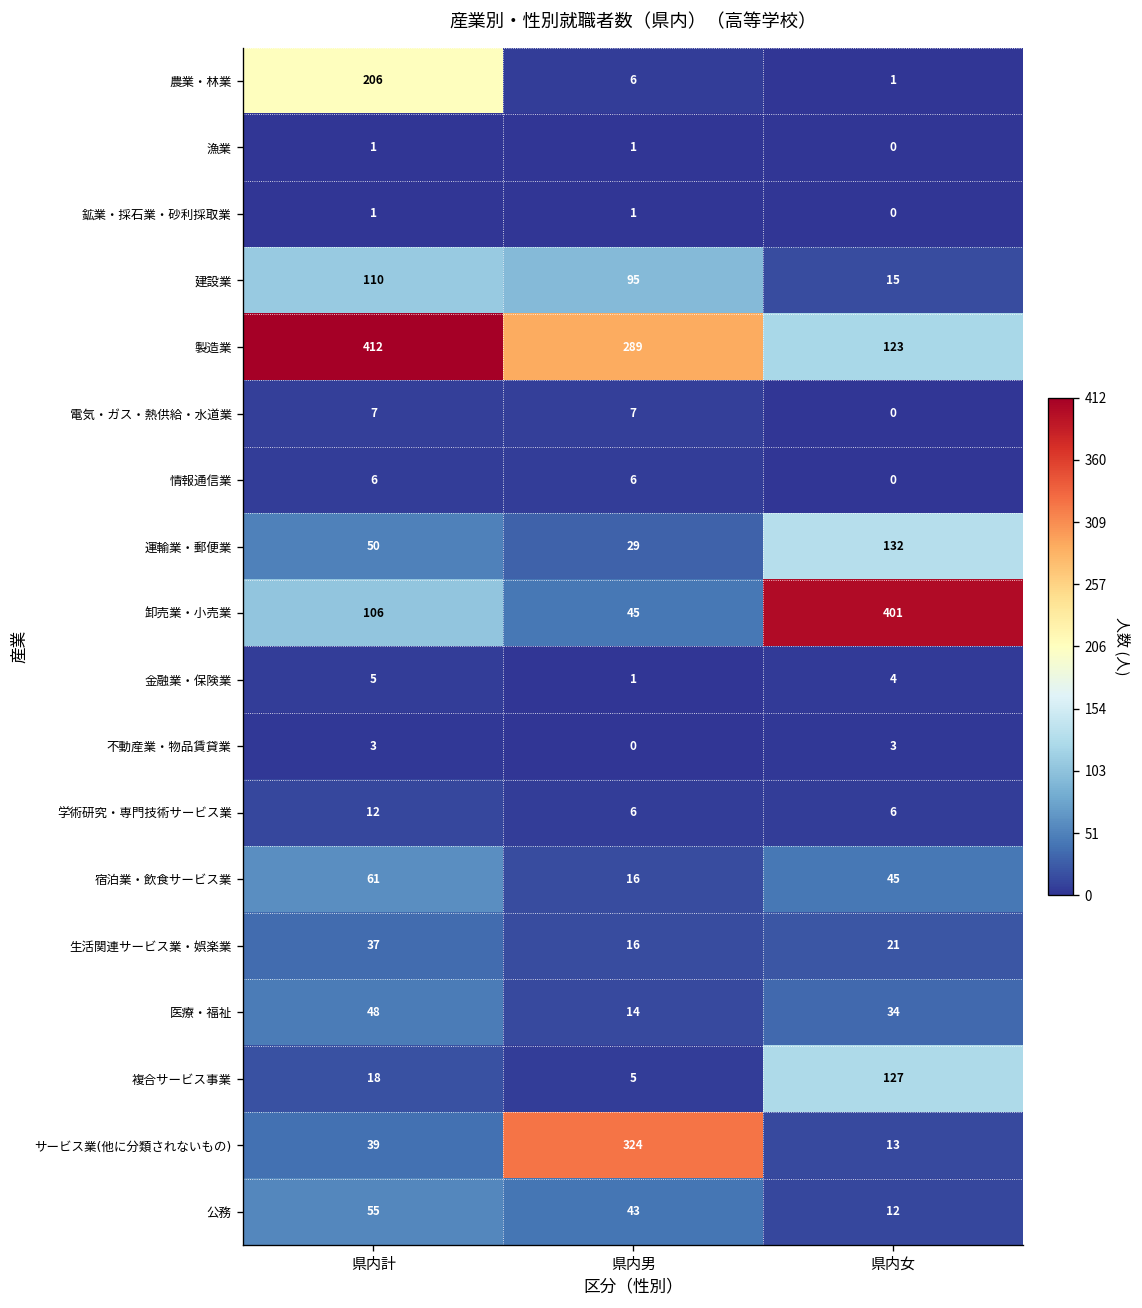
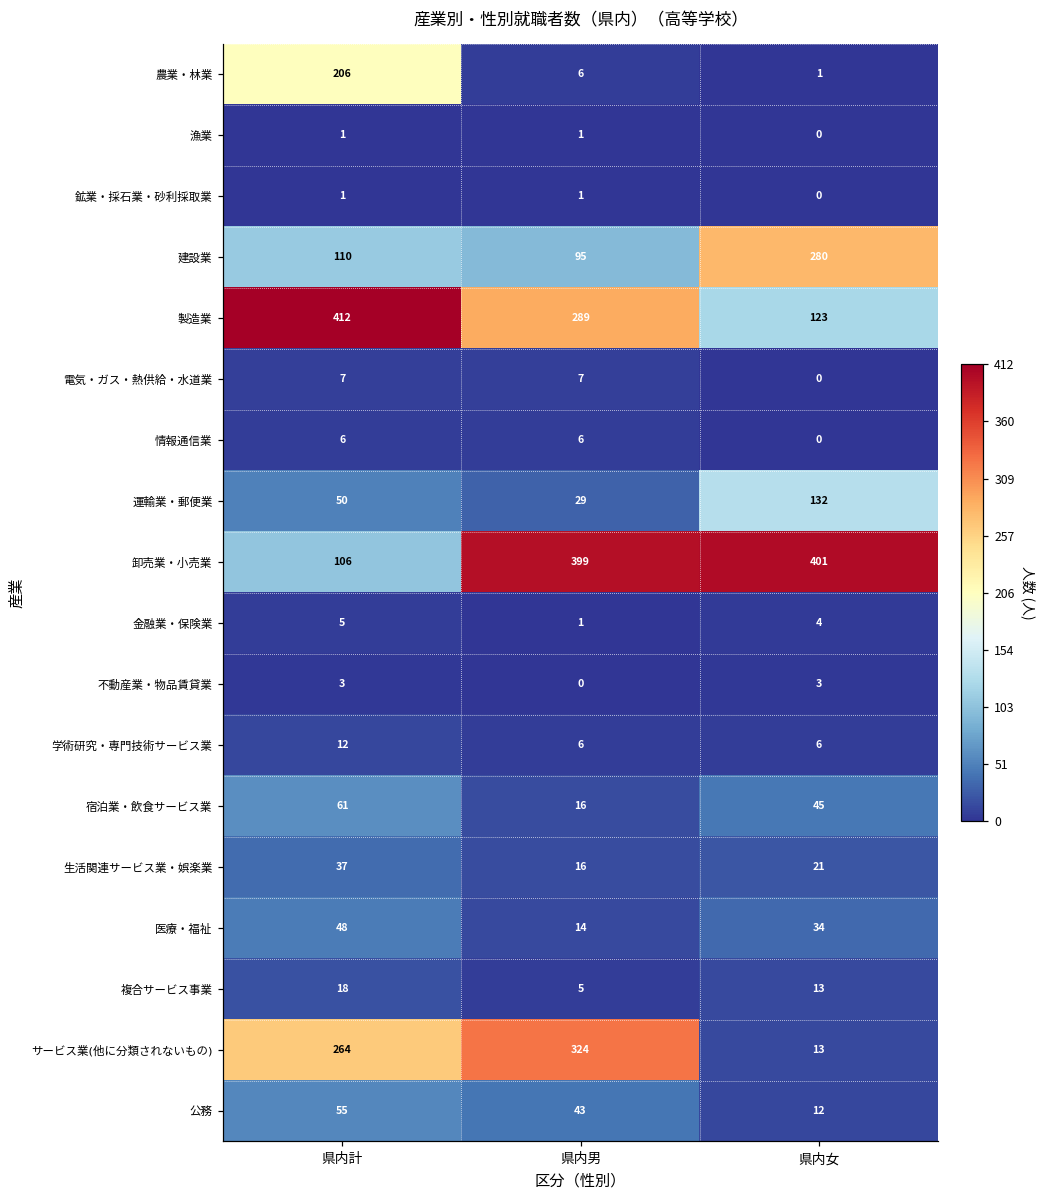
建設業, 県内女: 15 -> 280
卸売業・小売業, 県内男: 45 -> 399
複合サービス事業, 県内女: 127 -> 13
サービス業(他に分類されないもの), 県内計: 39 -> 264
